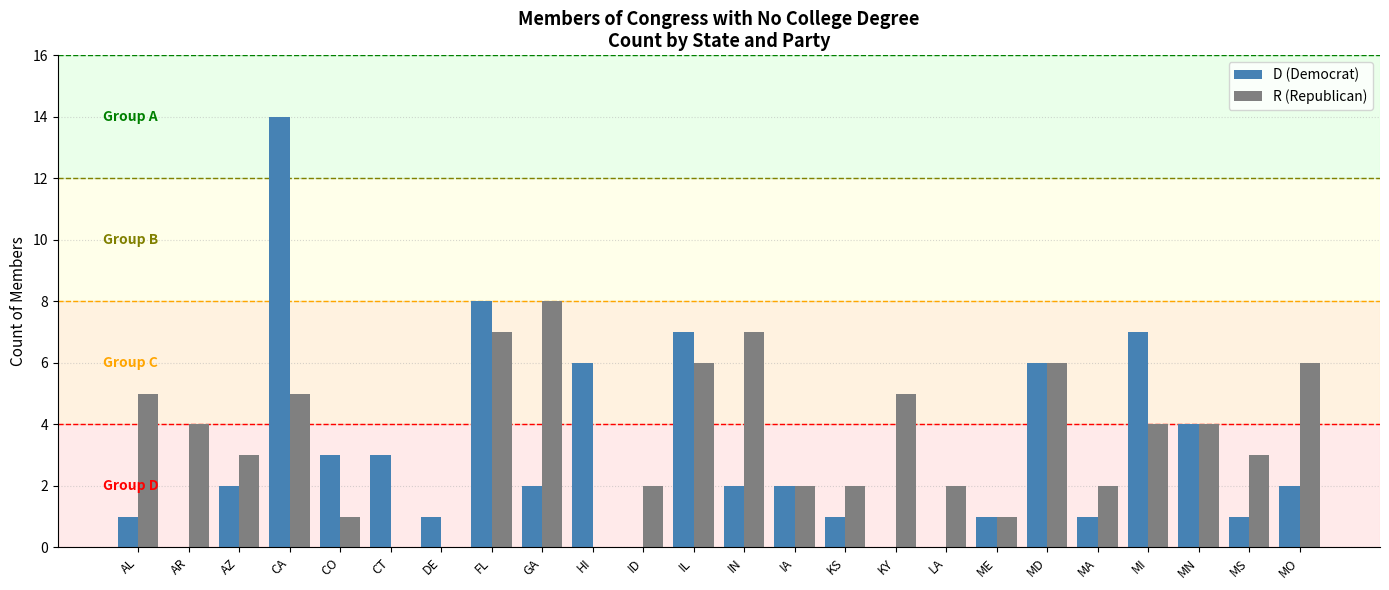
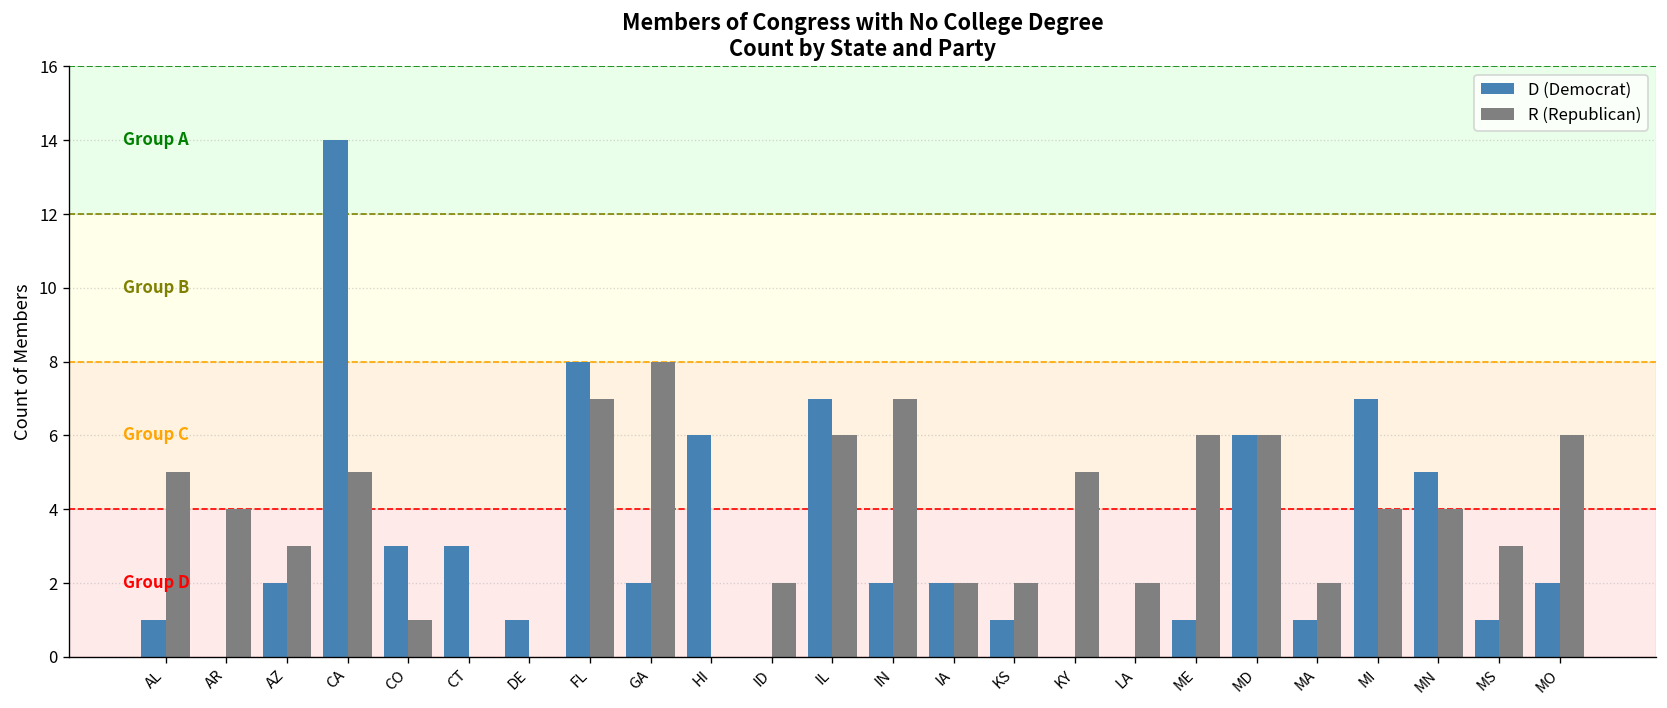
R (Republican), ME: 1 -> 6
D (Democrat), MN: 4 -> 5
